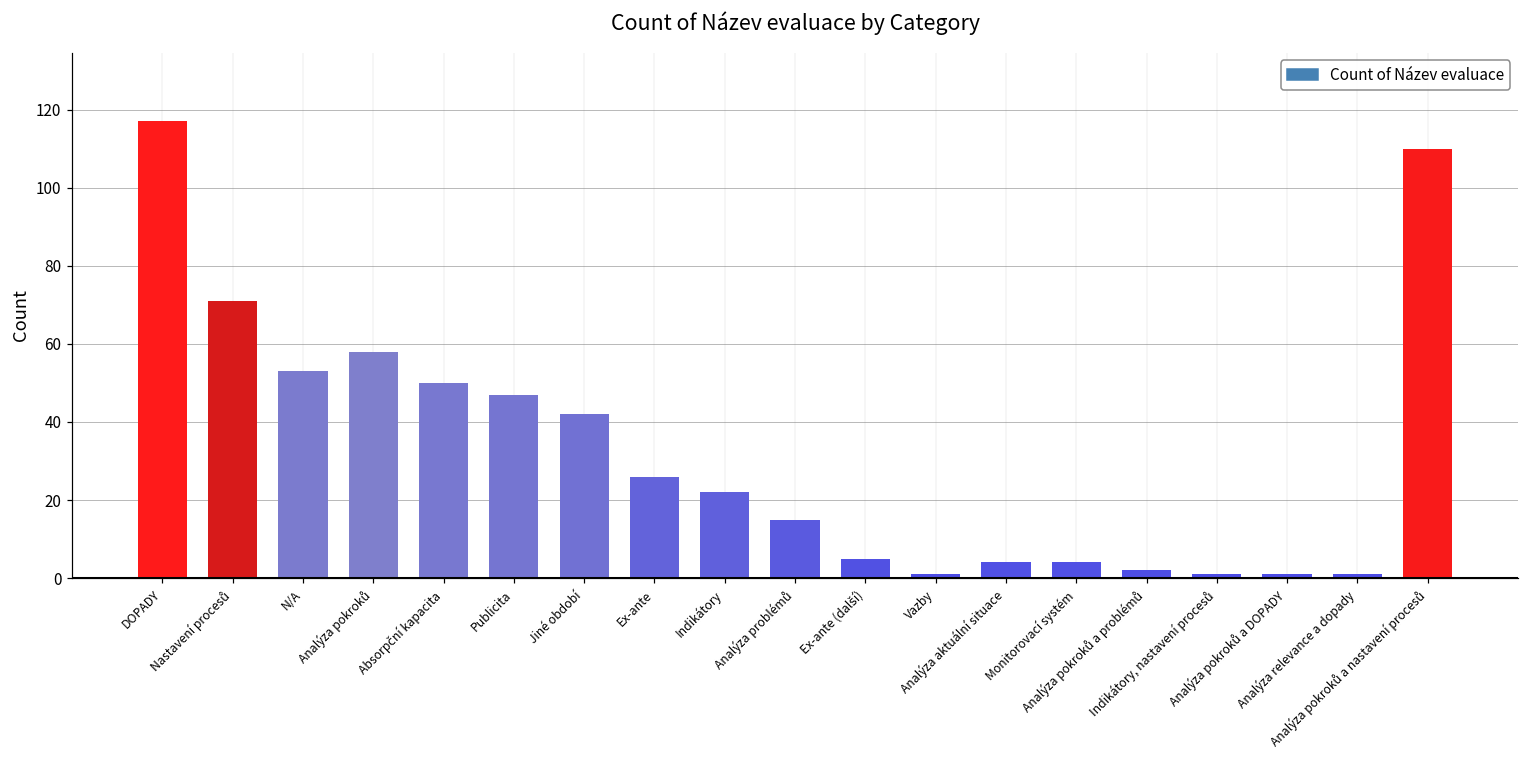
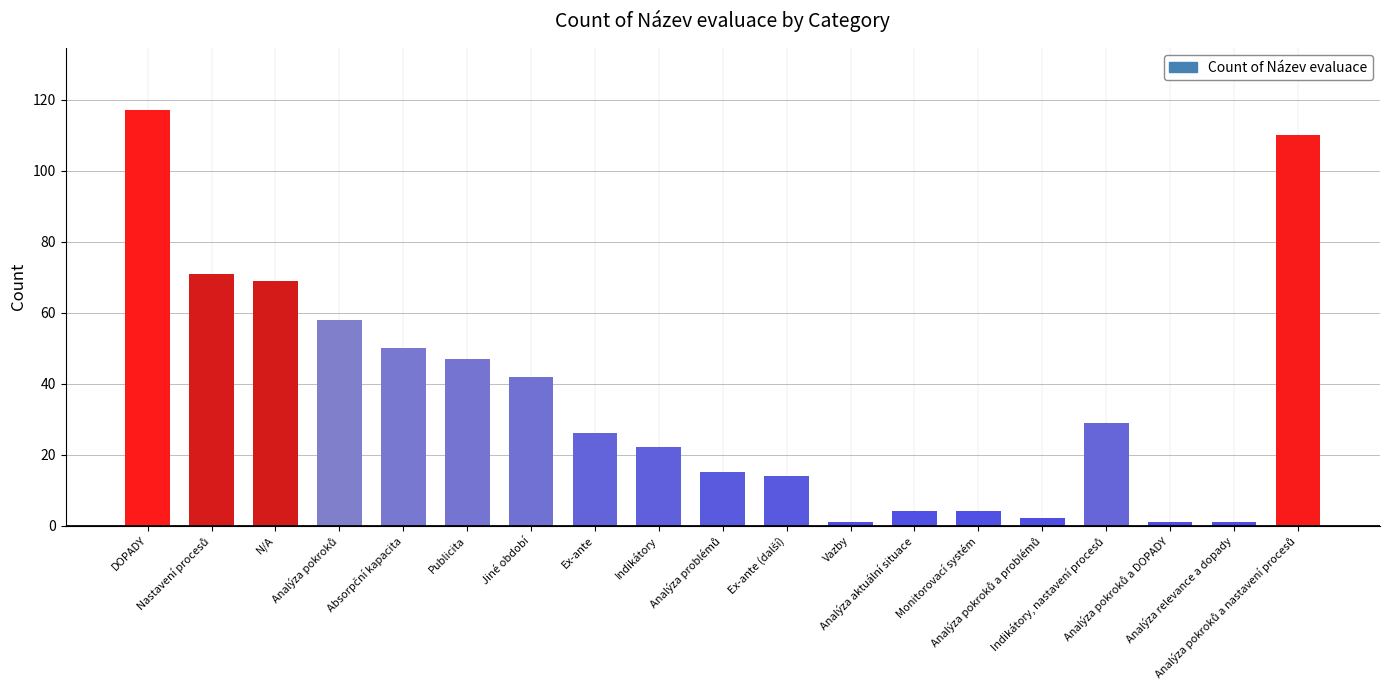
N/A: 53 -> 69
Ex-ante (další): 5 -> 14
Indikátory, nastavení procesů: 1 -> 29
